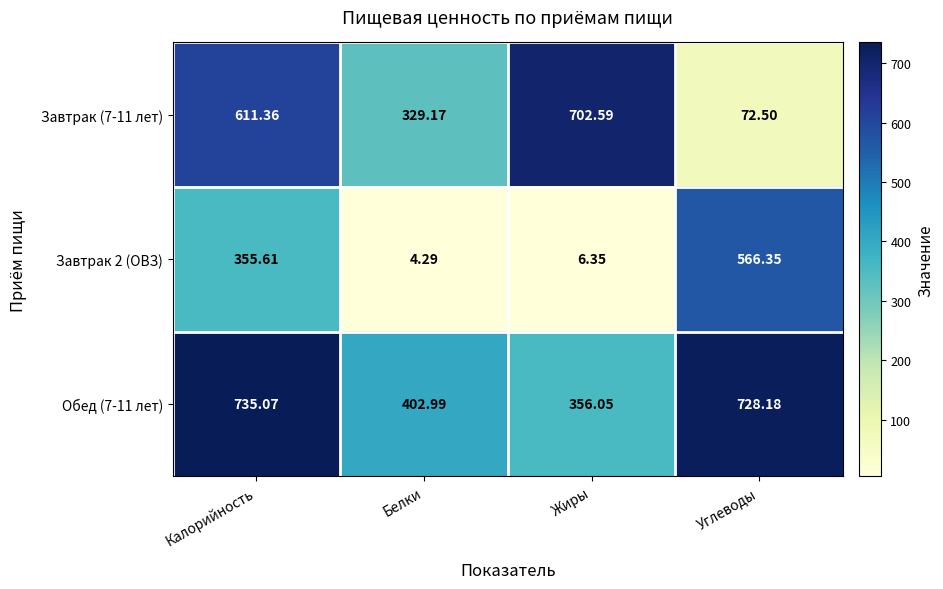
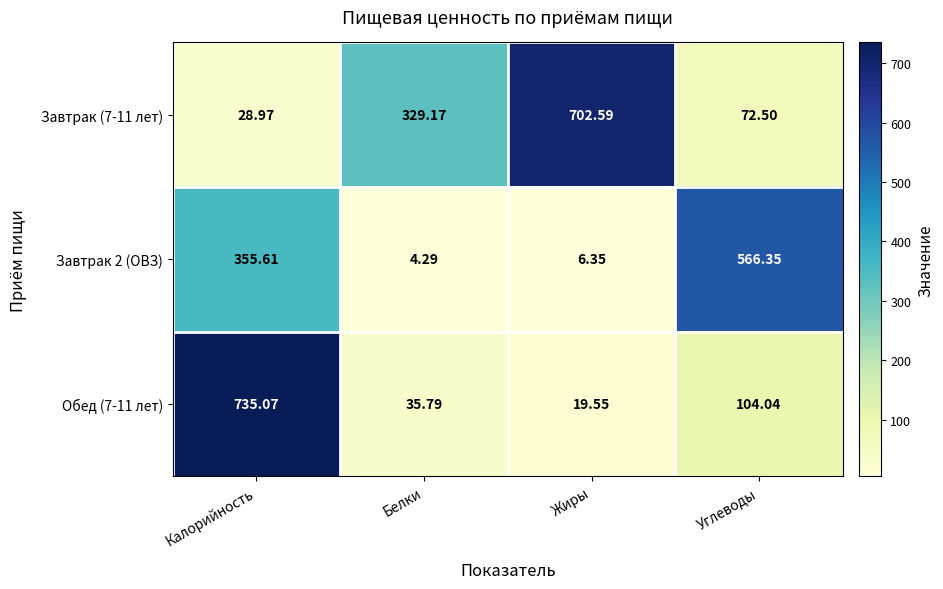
Завтрак (7-11 лет), Калорийность: 611.36 -> 28.97
Обед (7-11 лет), Белки: 402.99 -> 35.79
Обед (7-11 лет), Жиры: 356.05 -> 19.55
Обед (7-11 лет), Углеводы: 728.18 -> 104.04
